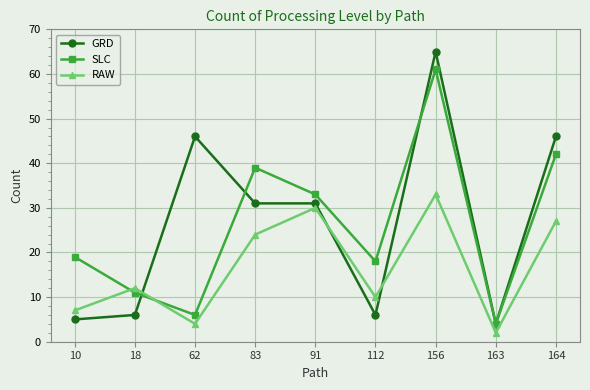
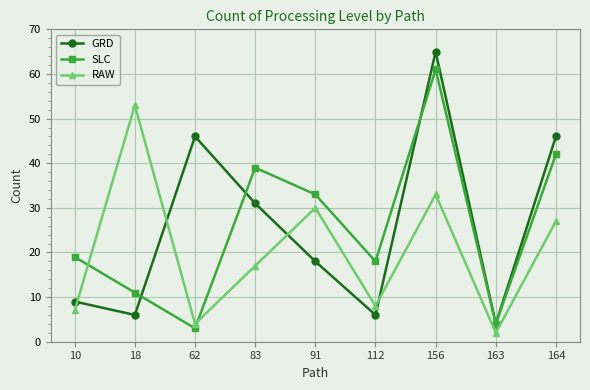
GRD, 10: 5 -> 9
RAW, 18: 12 -> 53
SLC, 62: 6 -> 3
RAW, 83: 24 -> 17
GRD, 91: 31 -> 18
RAW, 112: 10 -> 8
